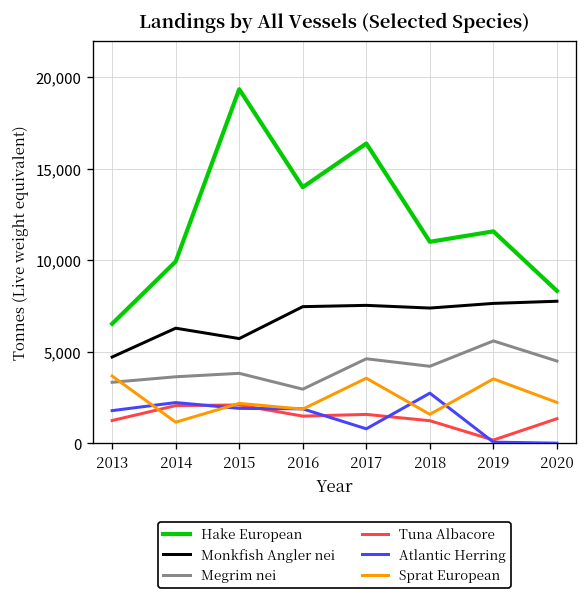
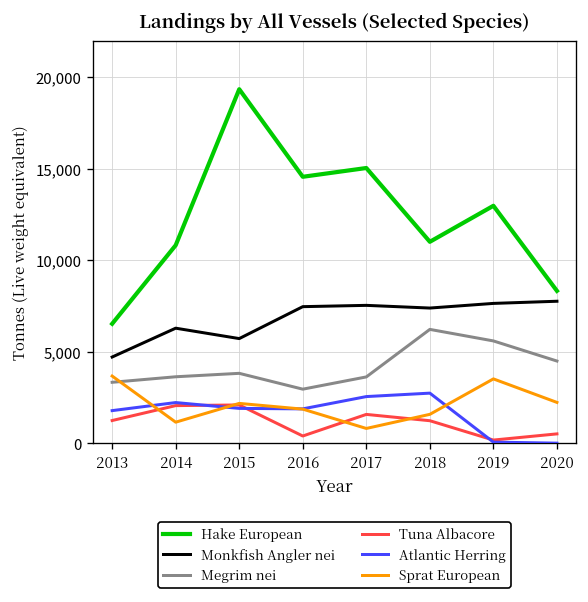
Hake European, 2014: 9,900 -> 10,800
Hake European, 2016: 14,000 -> 14,600
Tuna Albacore, 2016: 1,500 -> 400
Hake European, 2017: 16,400 -> 15,000
Megrim nei, 2017: 4,600 -> 3,600
Atlantic Herring, 2017: 800 -> 2,500
Sprat European, 2017: 3,600 -> 800
Megrim nei, 2018: 4,200 -> 6,200
Hake European, 2019: 11,600 -> 13,000
Tuna Albacore, 2020: 1,300 -> 500
